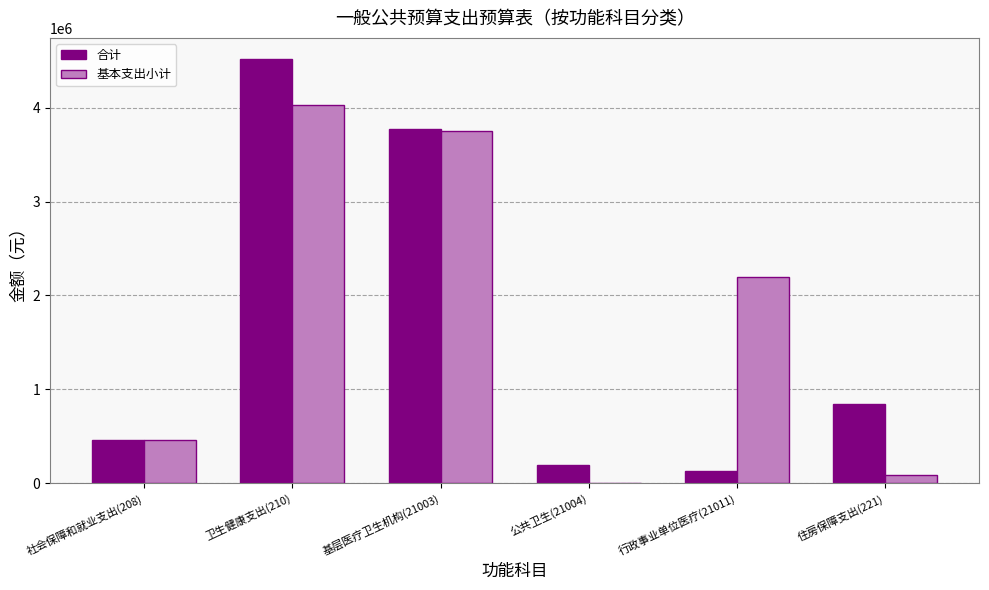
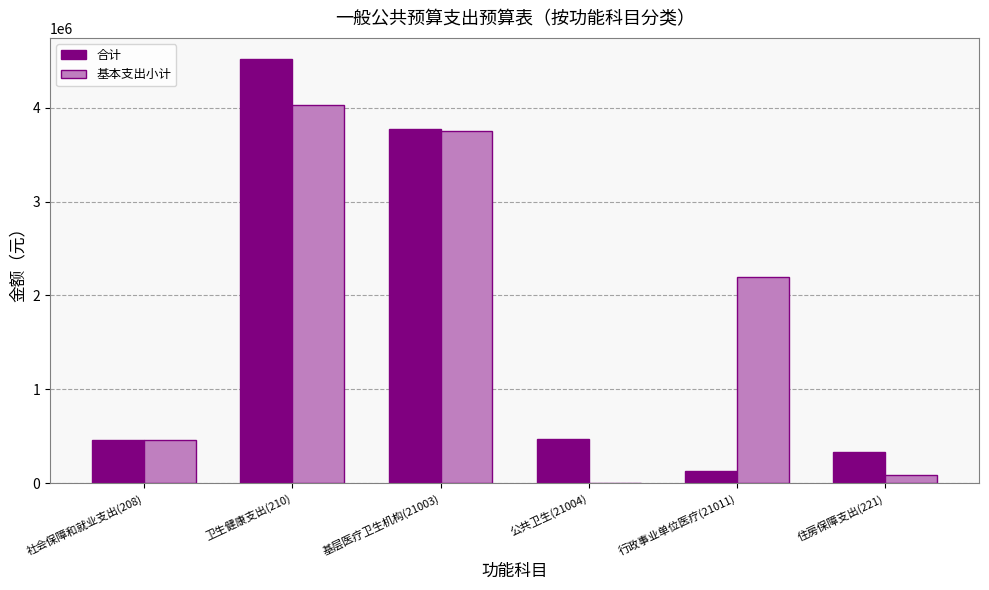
合计, 公共卫生(21004): 200000 -> 500000
合计, 住房保障支出(221): 800000 -> 300000
